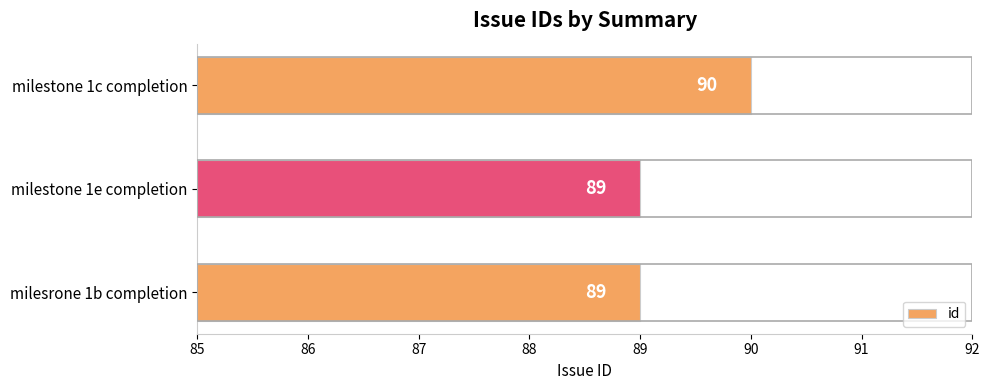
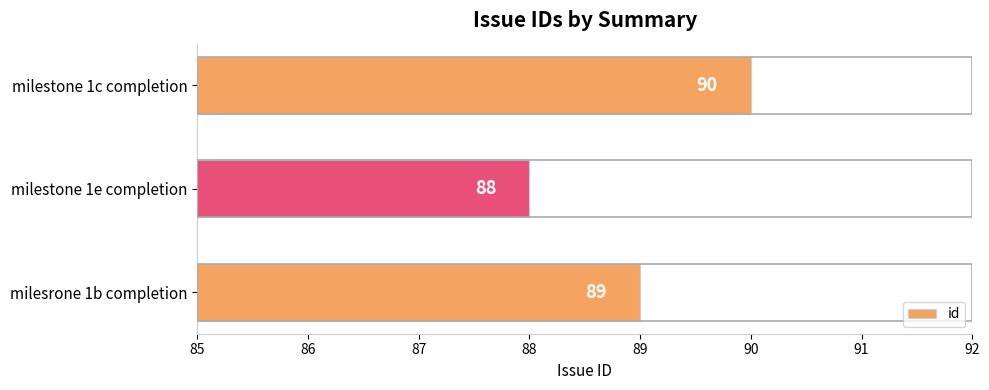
milestone 1e completion: 89 -> 88
